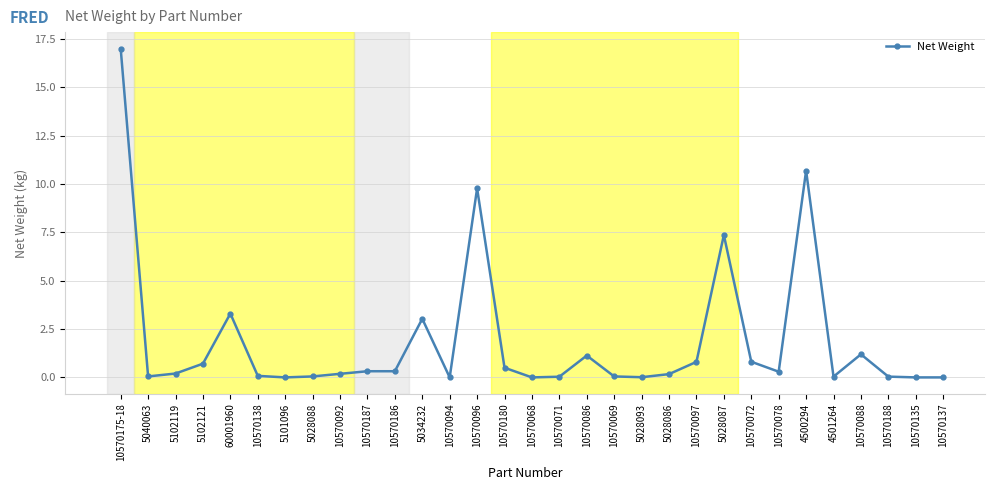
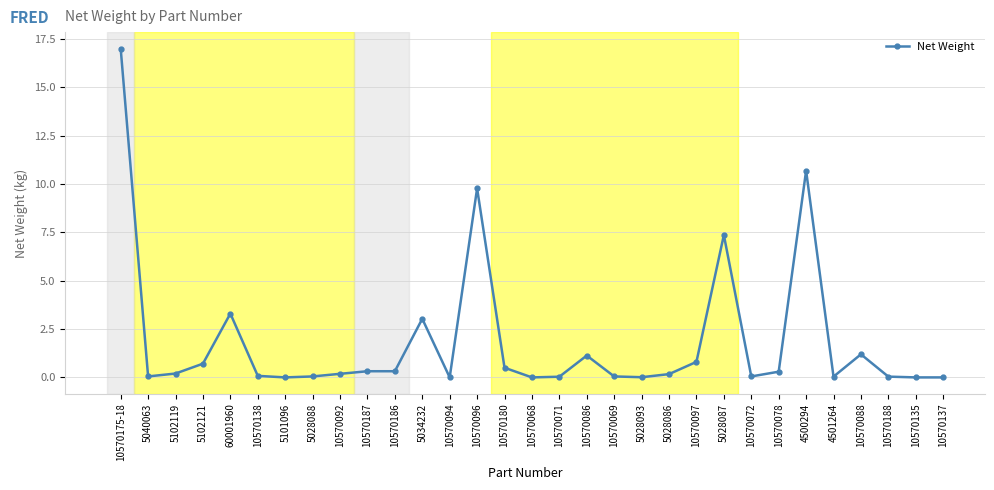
10570072: 0.8 -> 0.1
